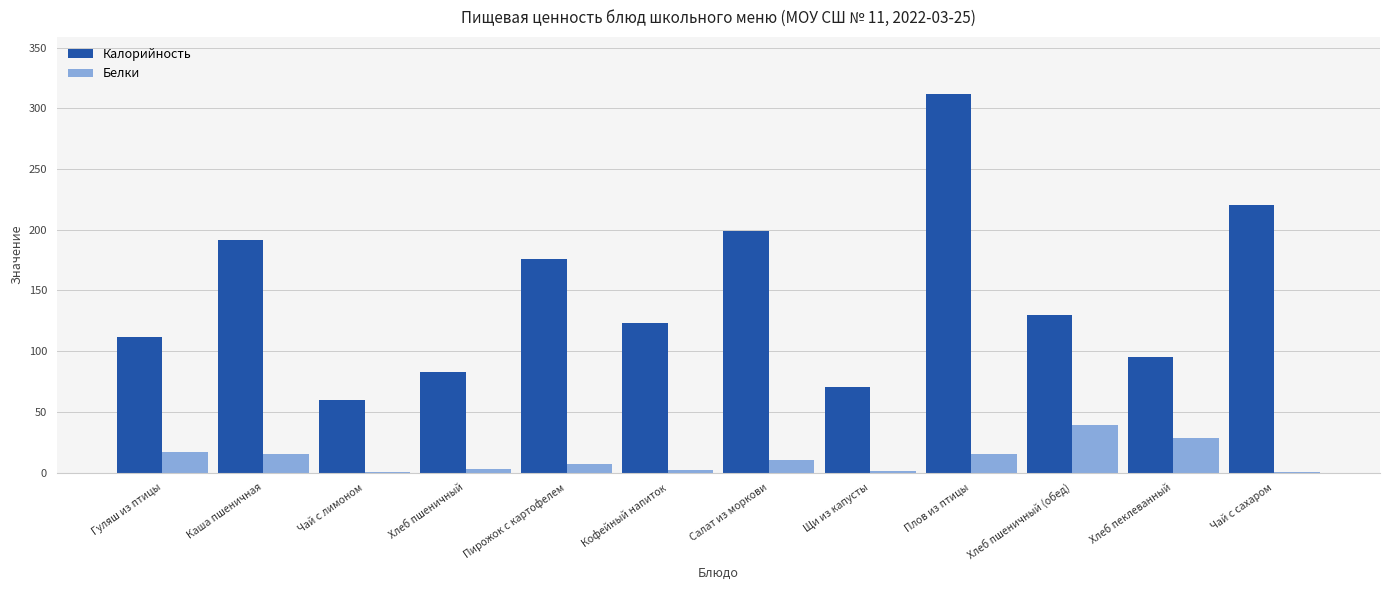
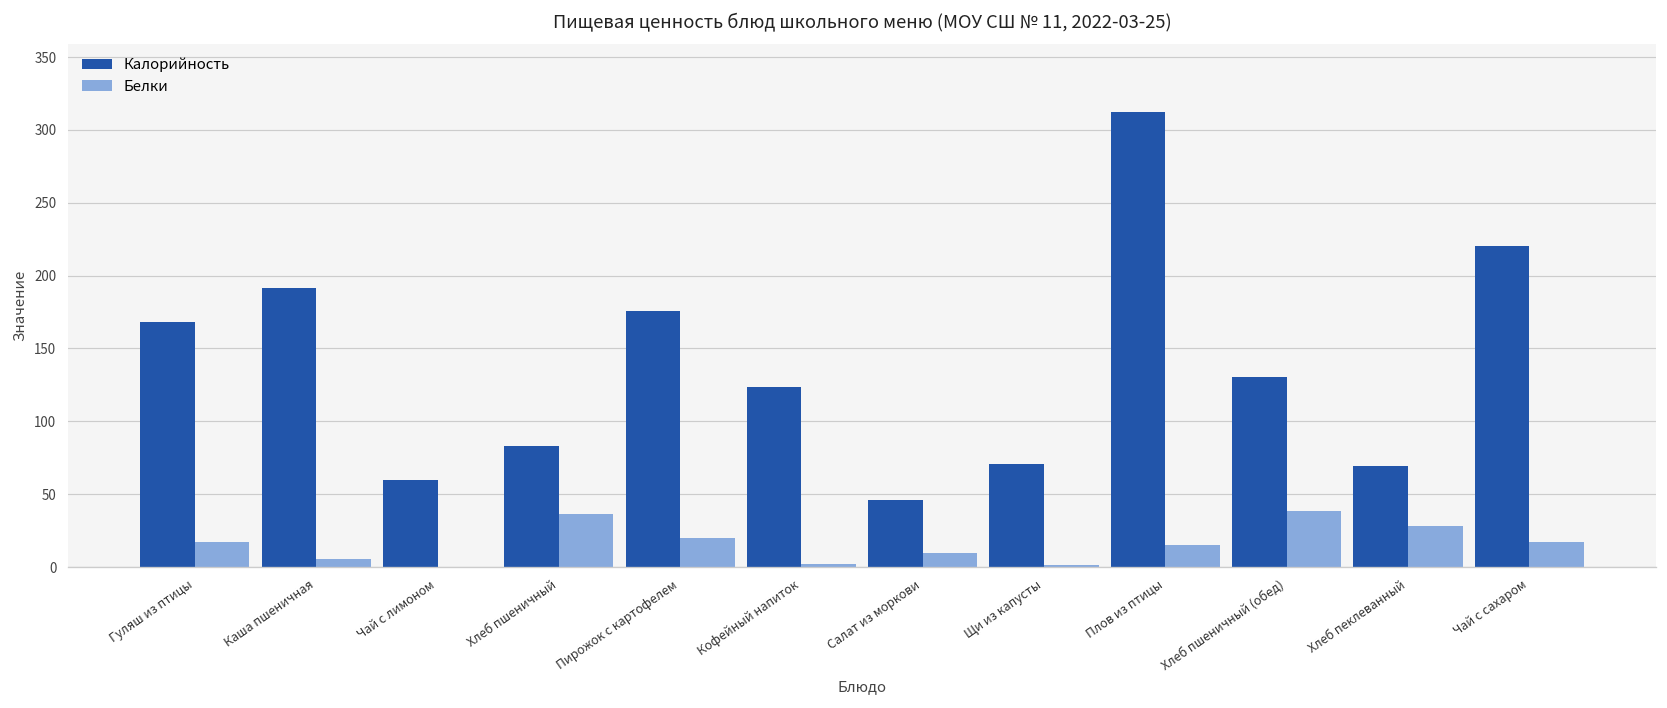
Калорийность, Гуляш из птицы: 112 -> 168
Белки, Каша пшеничная: 15 -> 5
Белки, Хлеб пшеничный: 3 -> 36
Белки, Пирожок с картофелем: 7 -> 20
Калорийность, Салат из моркови: 199 -> 46
Калорийность, Хлеб пеклеванный: 95 -> 70
Белки, Чай с сахаром: 0 -> 17
